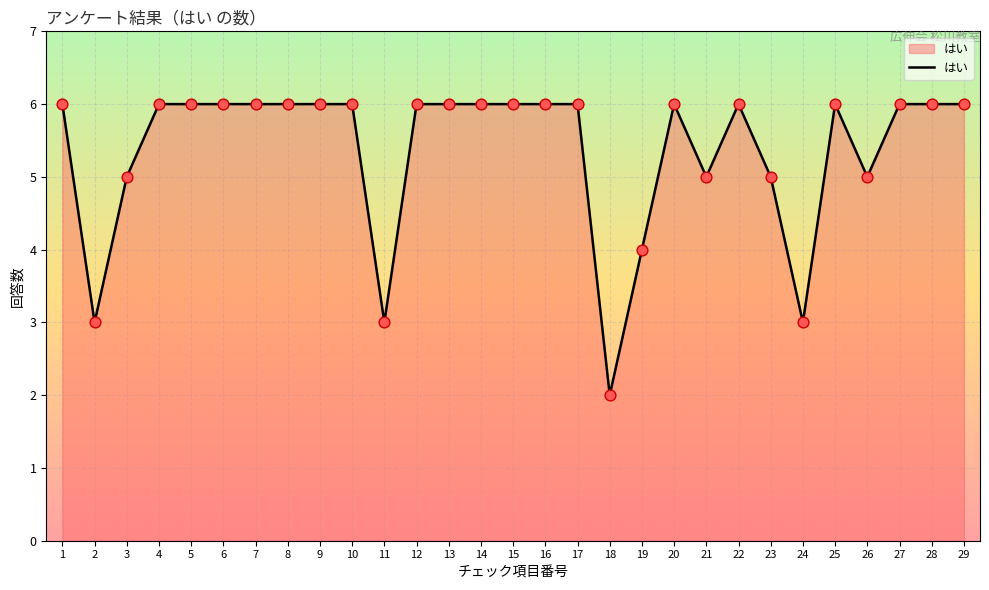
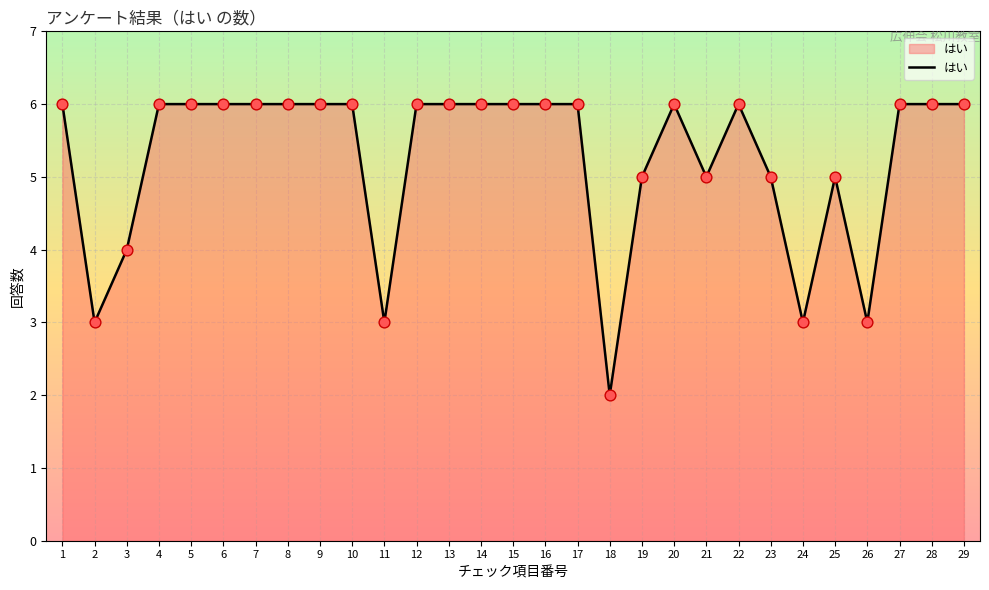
3: 5 -> 4
19: 4 -> 5
25: 6 -> 5
26: 5 -> 3
